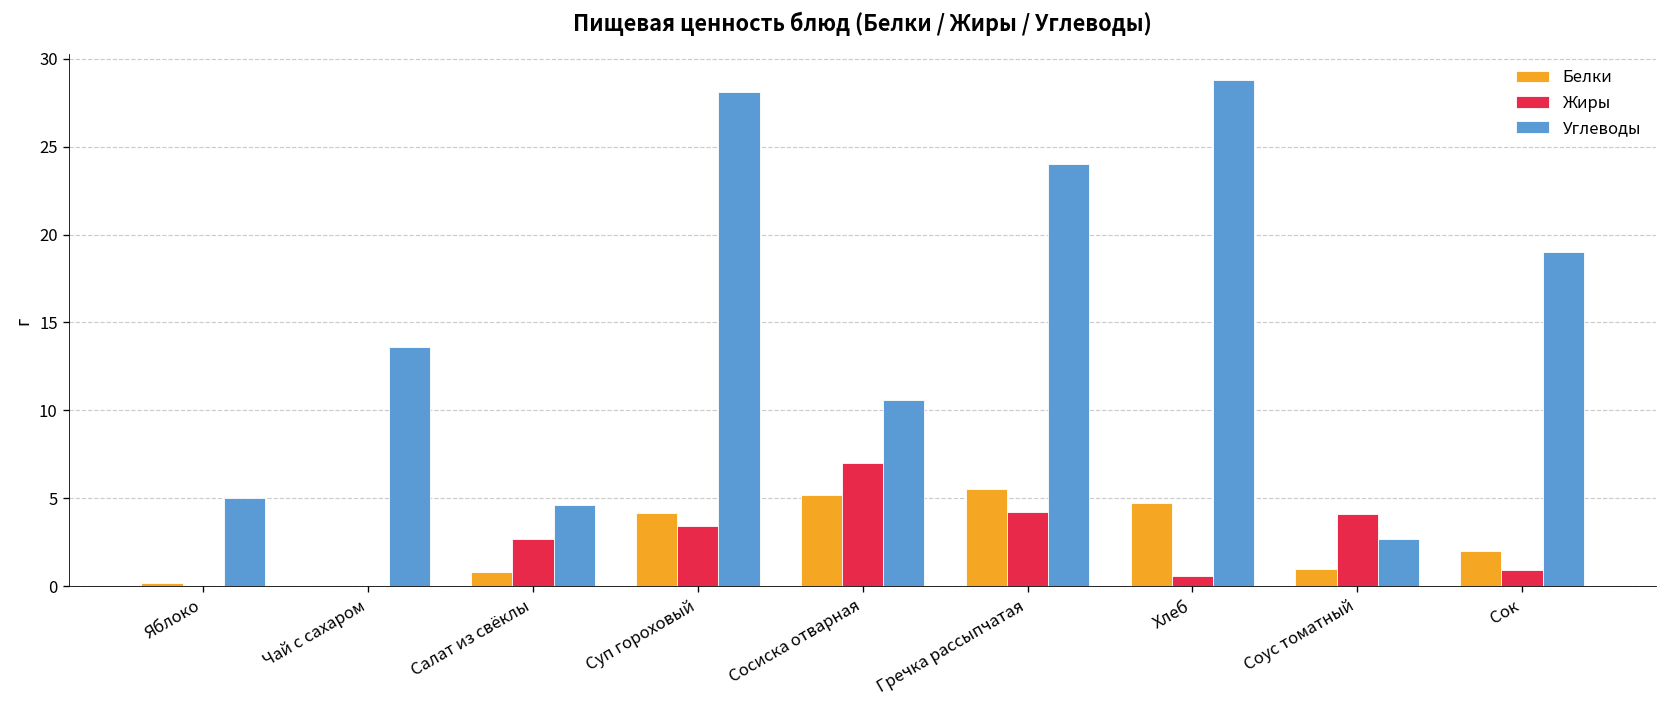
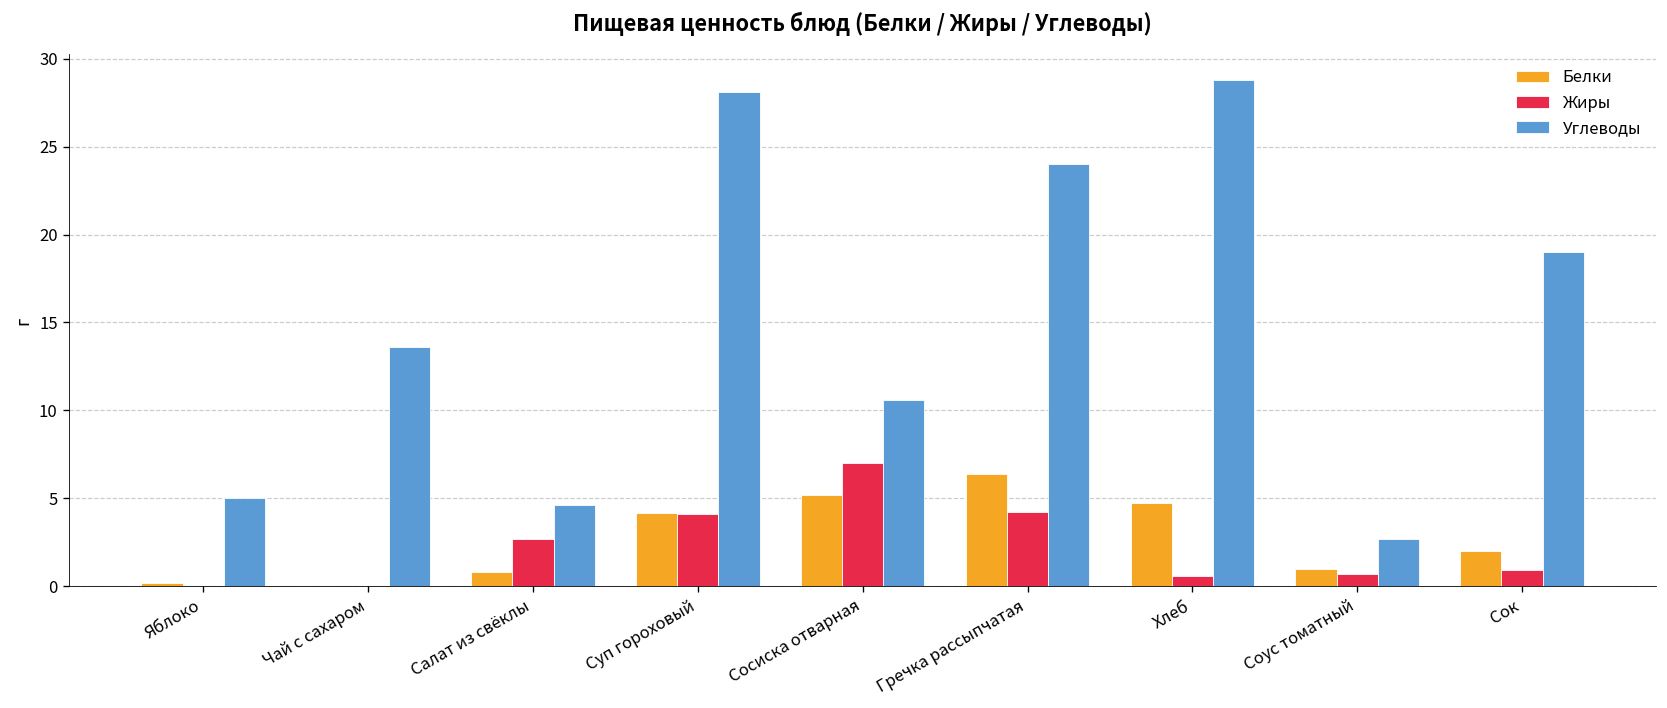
Жиры, Суп гороховый: 3.4 -> 4.1
Белки, Гречка рассыпчатая: 5.5 -> 6.4
Жиры, Соус томатный: 4.1 -> 0.7
